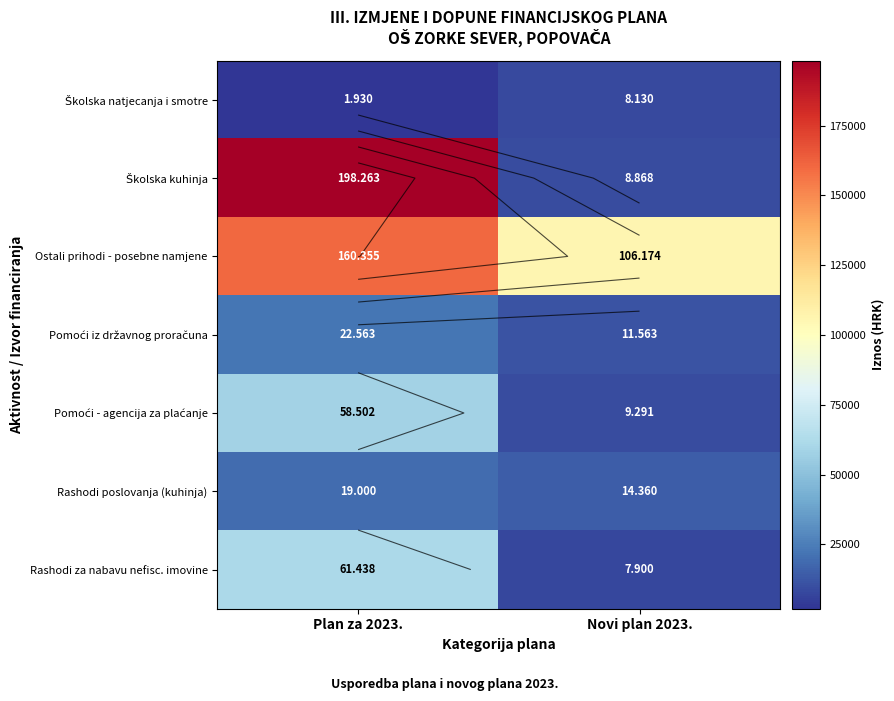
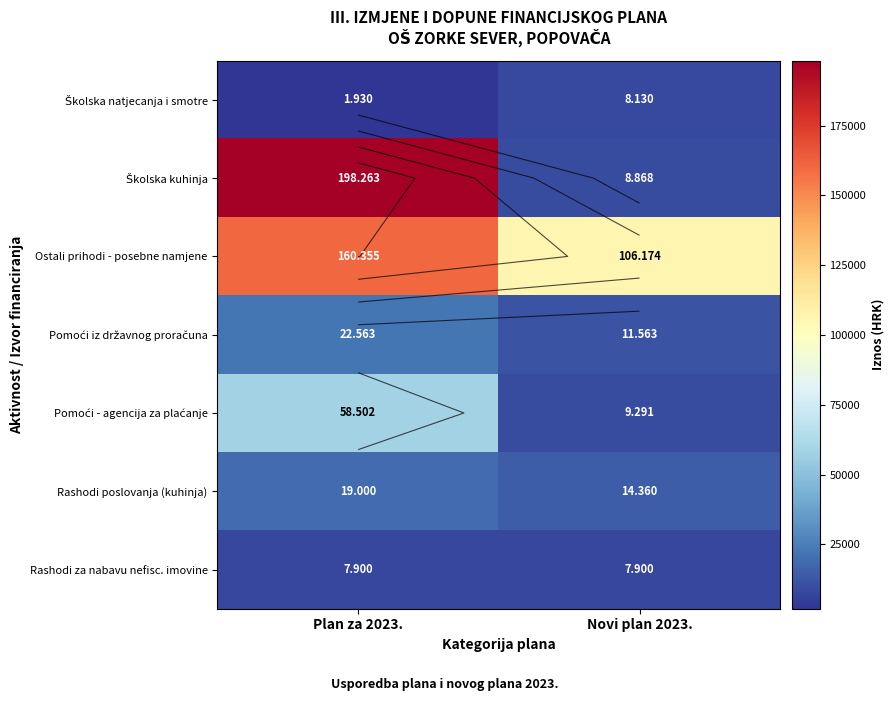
Rashodi za nabavu nefisc. imovine, Plan za 2023.: 61.438 -> 7.900
